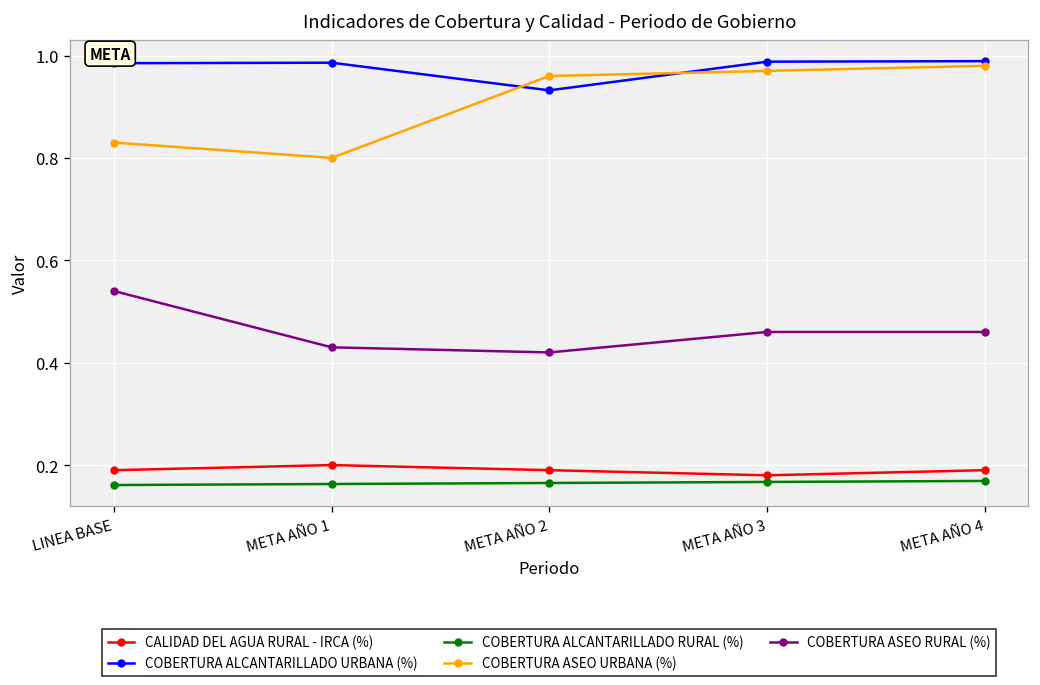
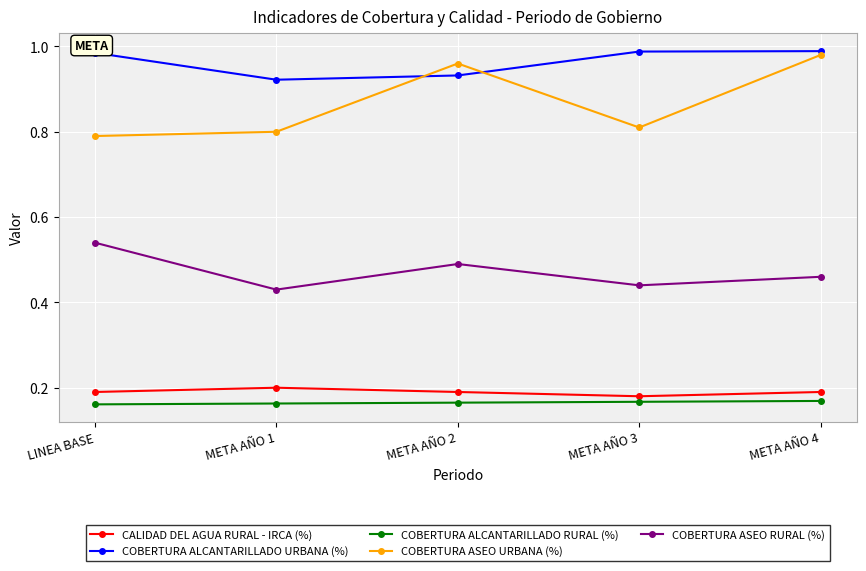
COBERTURA ASEO URBANA (%), LINEA BASE: 0.83 -> 0.79
COBERTURA ALCANTARILLADO URBANA (%), META AÑO 1: 0.99 -> 0.92
COBERTURA ASEO RURAL (%), META AÑO 2: 0.42 -> 0.49
COBERTURA ASEO URBANA (%), META AÑO 3: 0.97 -> 0.81
COBERTURA ASEO RURAL (%), META AÑO 3: 0.46 -> 0.44
